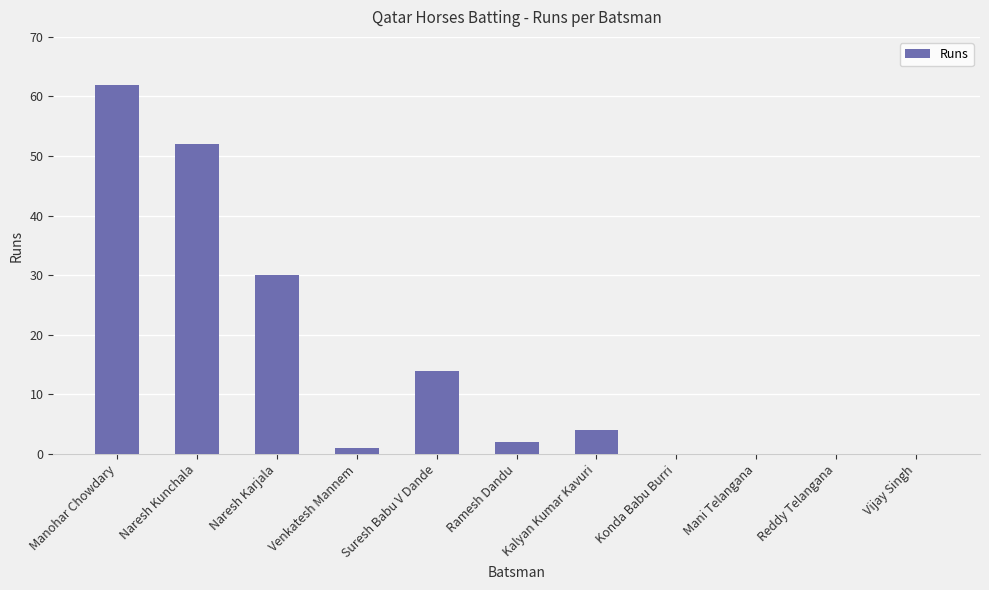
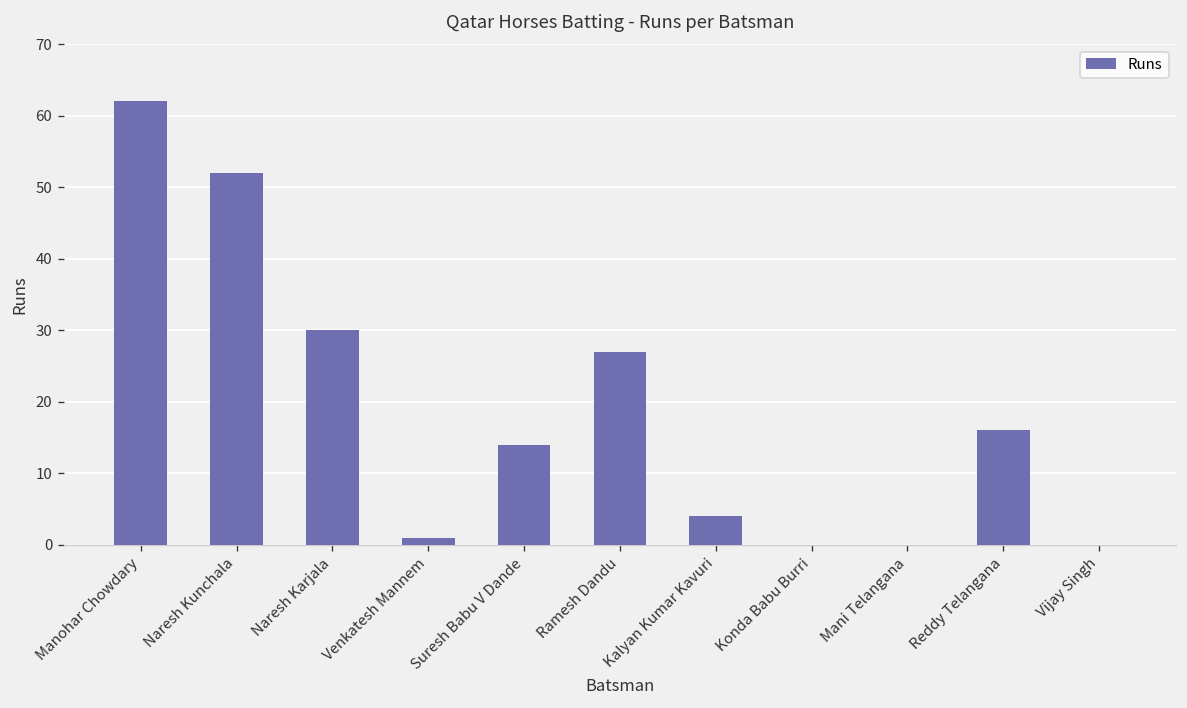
Ramesh Dandu: 2 -> 27
Reddy Telangana: 0 -> 16
